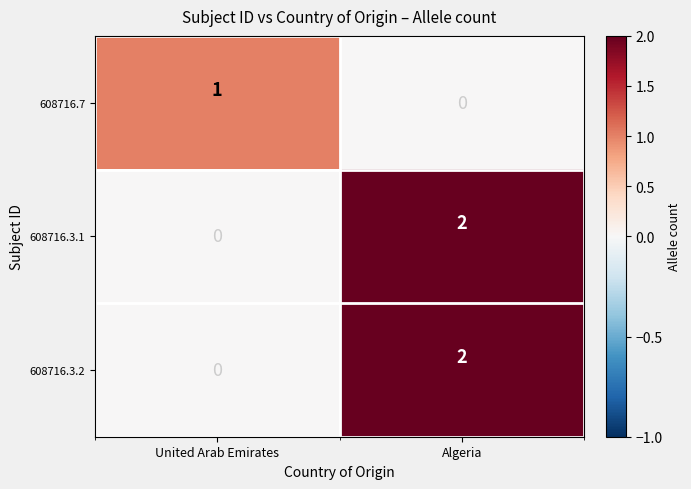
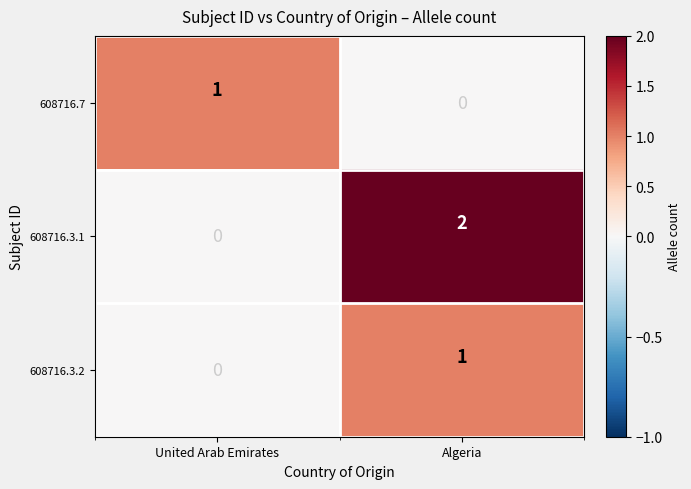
608716.3.2, Algeria: 2 -> 1
